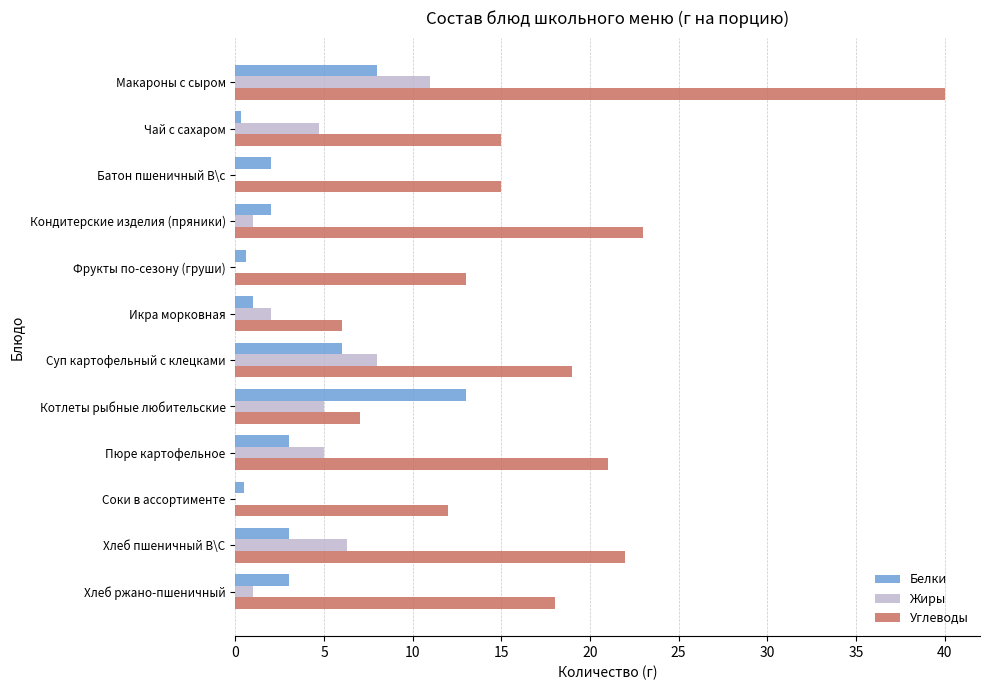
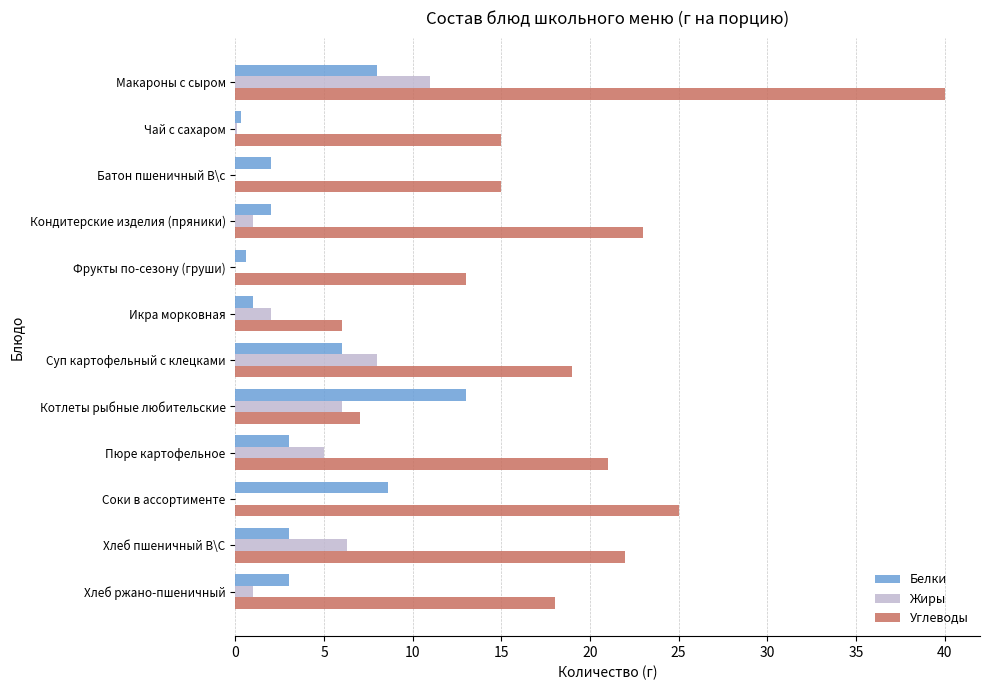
Жиры, Чай с сахаром: 4.7 -> 0.1
Жиры, Котлеты рыбные любительские: 5 -> 6
Белки, Соки в ассортименте: 0.5 -> 8.6
Углеводы, Соки в ассортименте: 12 -> 25
